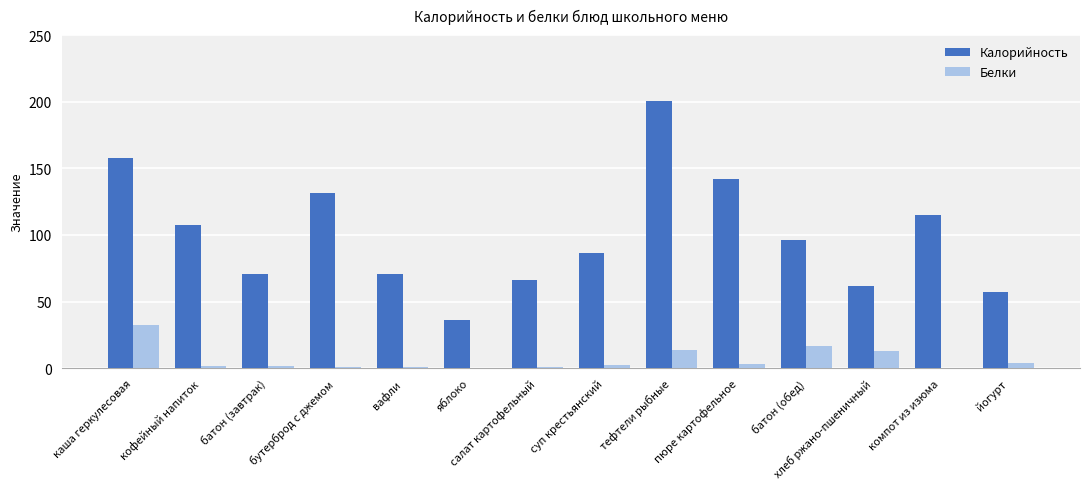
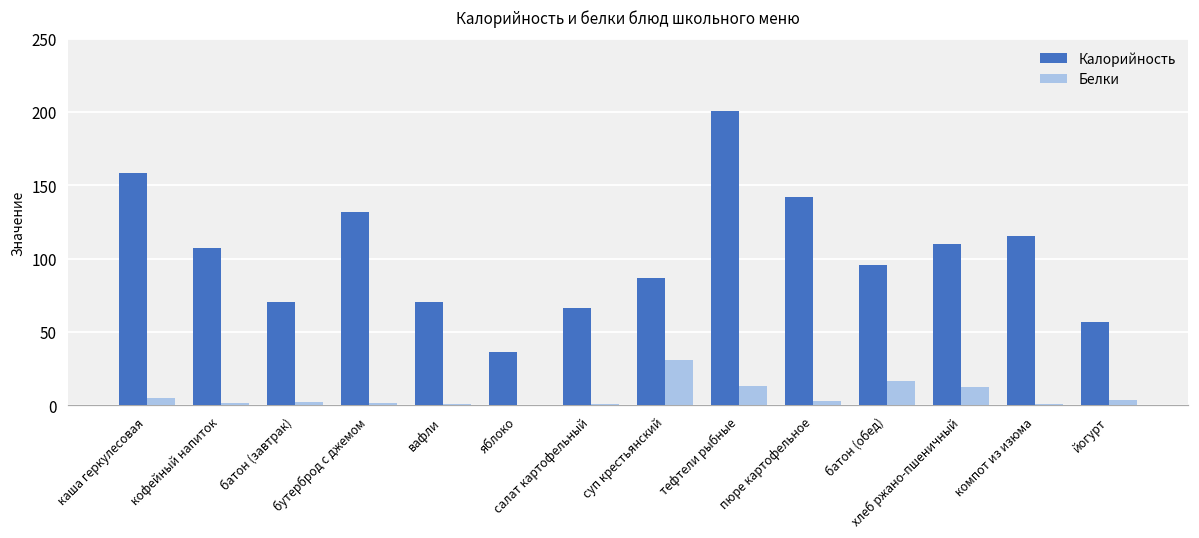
Белки, каша геркулесовая: 33 -> 5
Белки, суп крестьянский: 3 -> 31
Калорийность, хлеб ржано-пшеничный: 61 -> 110
